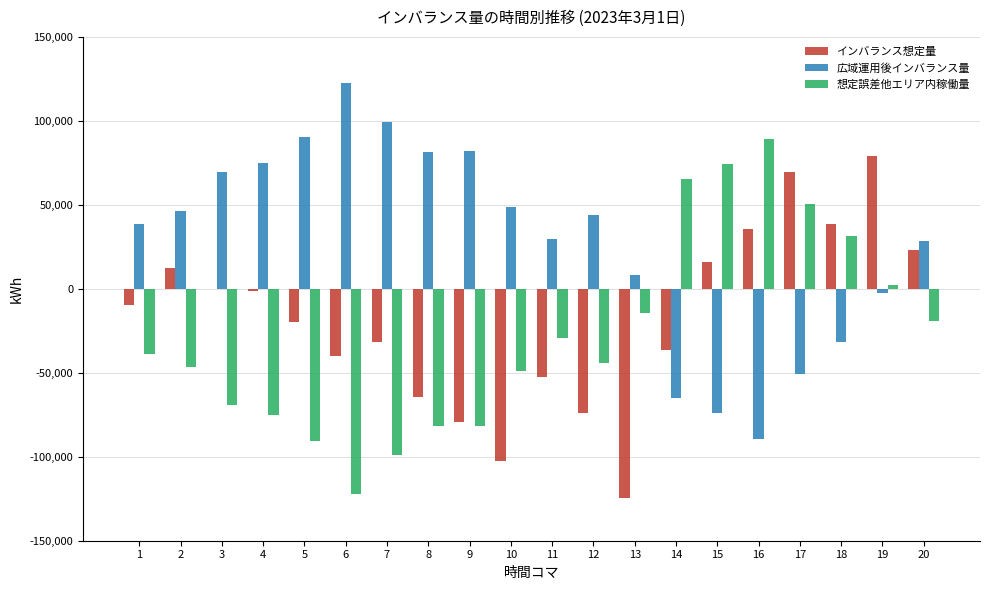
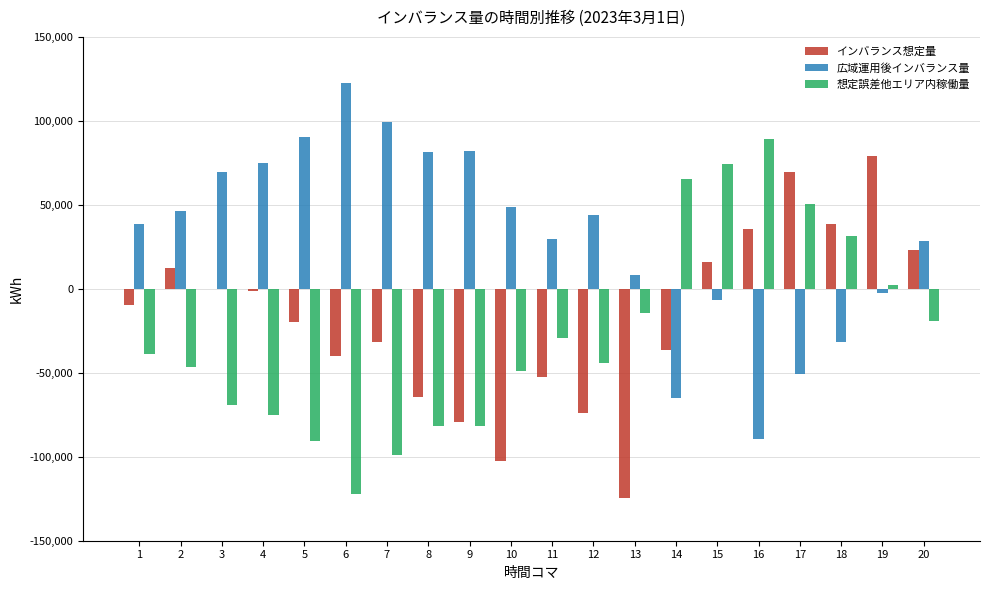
広域運用後インバランス量, 15: -74,000 -> -6,000
